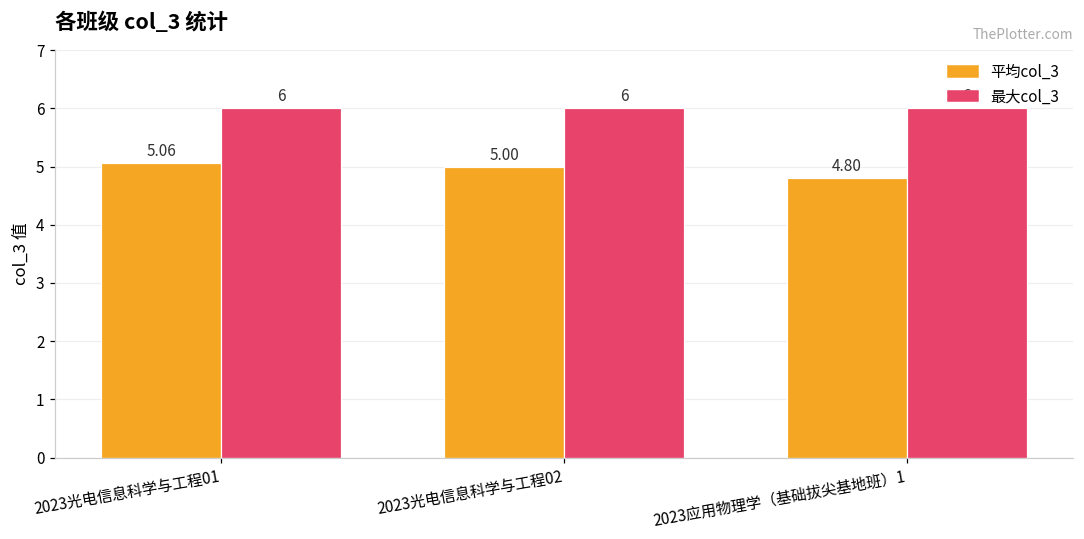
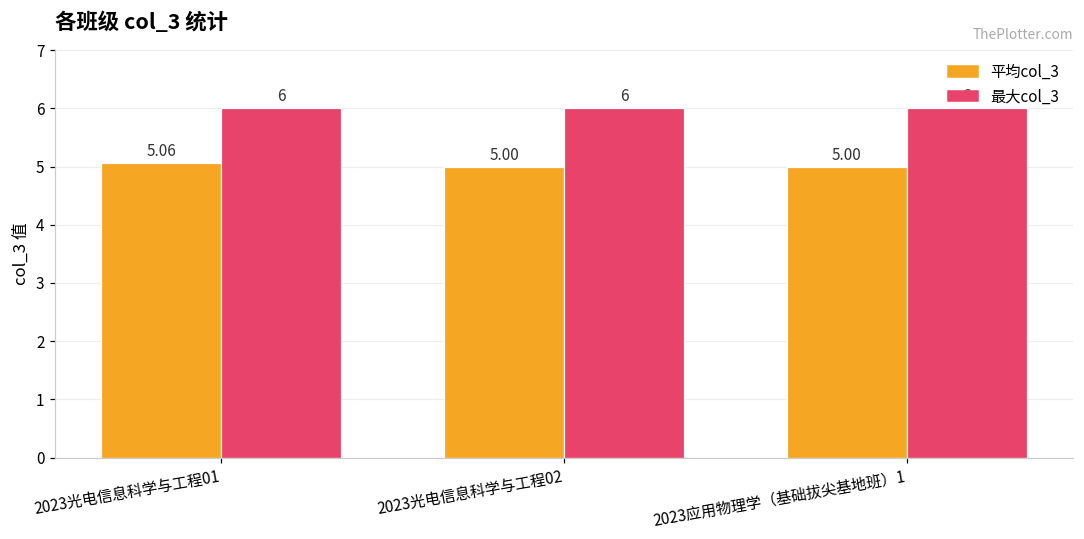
平均col_3, 2023应用物理学（基础拔尖基地班）1: 4.80 -> 5.00
